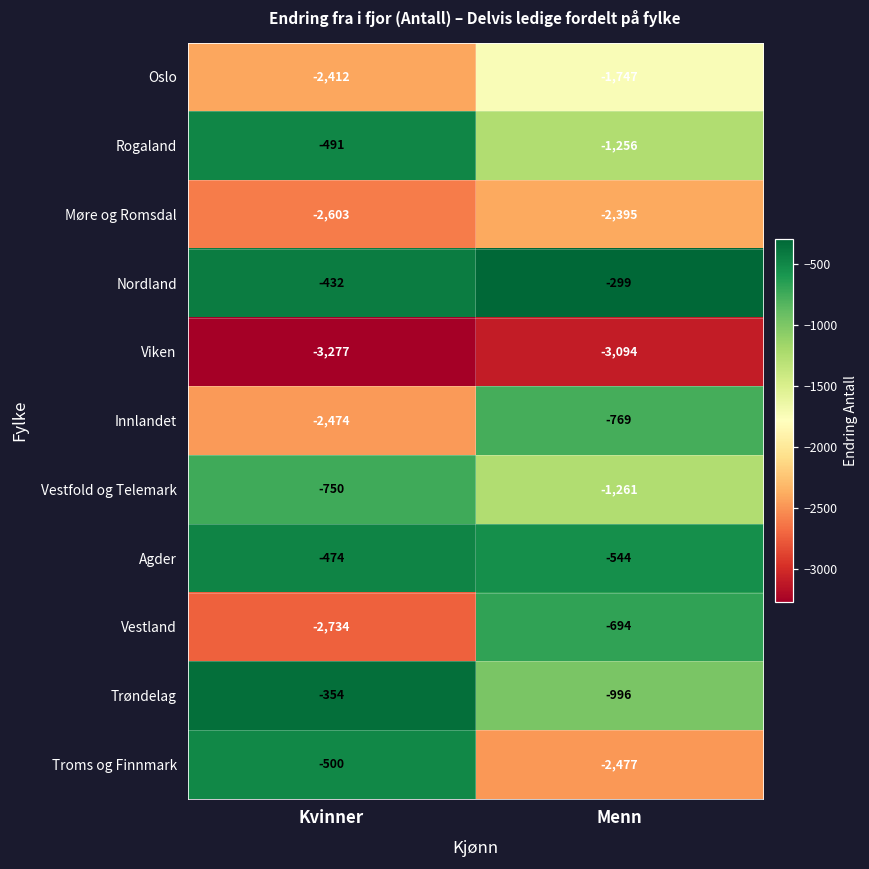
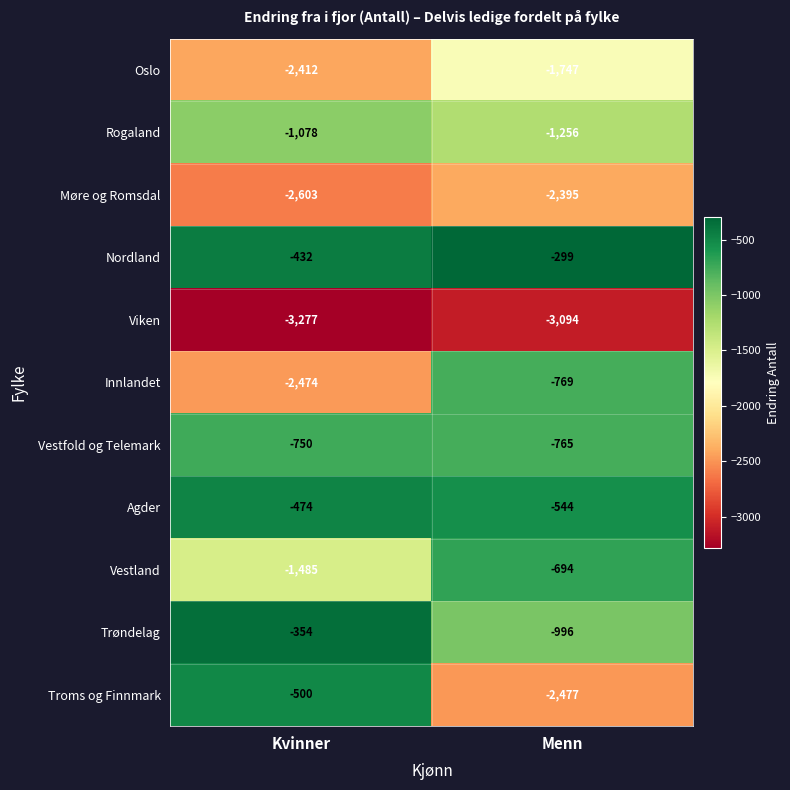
Rogaland, Kvinner: -491 -> -1,078
Vestfold og Telemark, Menn: -1,261 -> -765
Vestland, Kvinner: -2,734 -> -1,485
